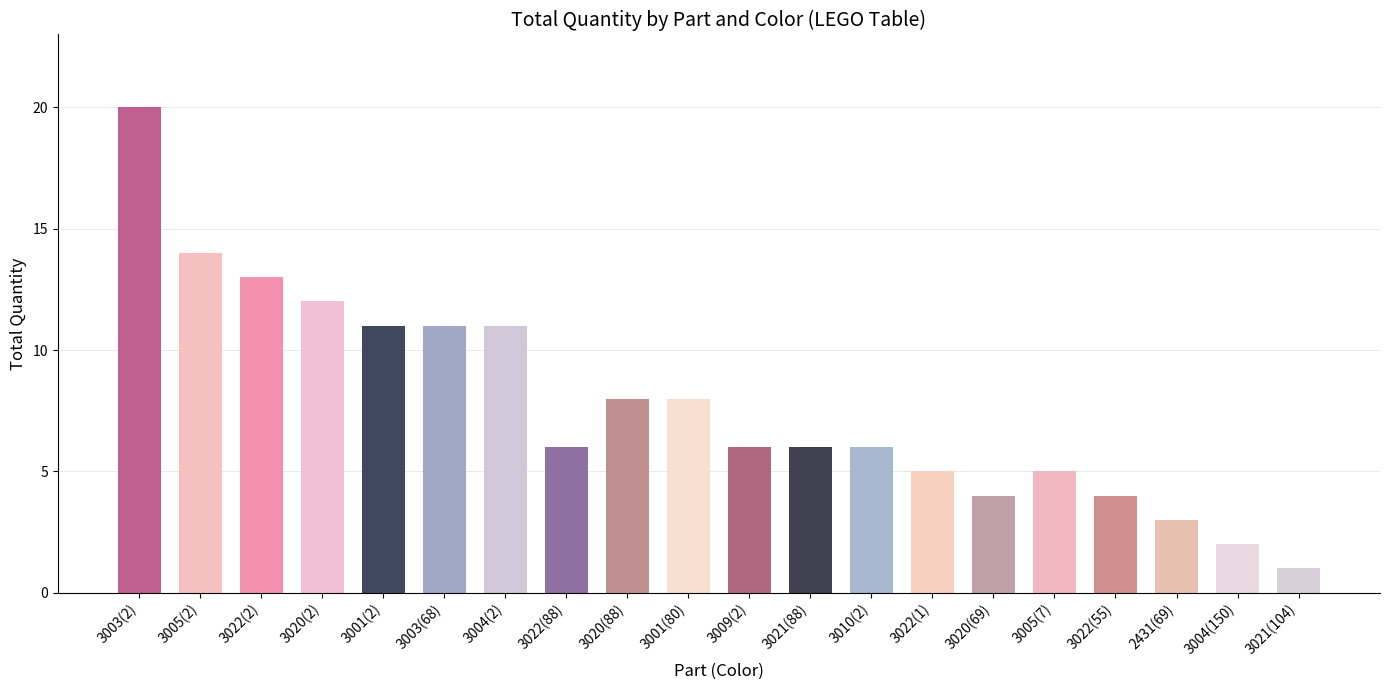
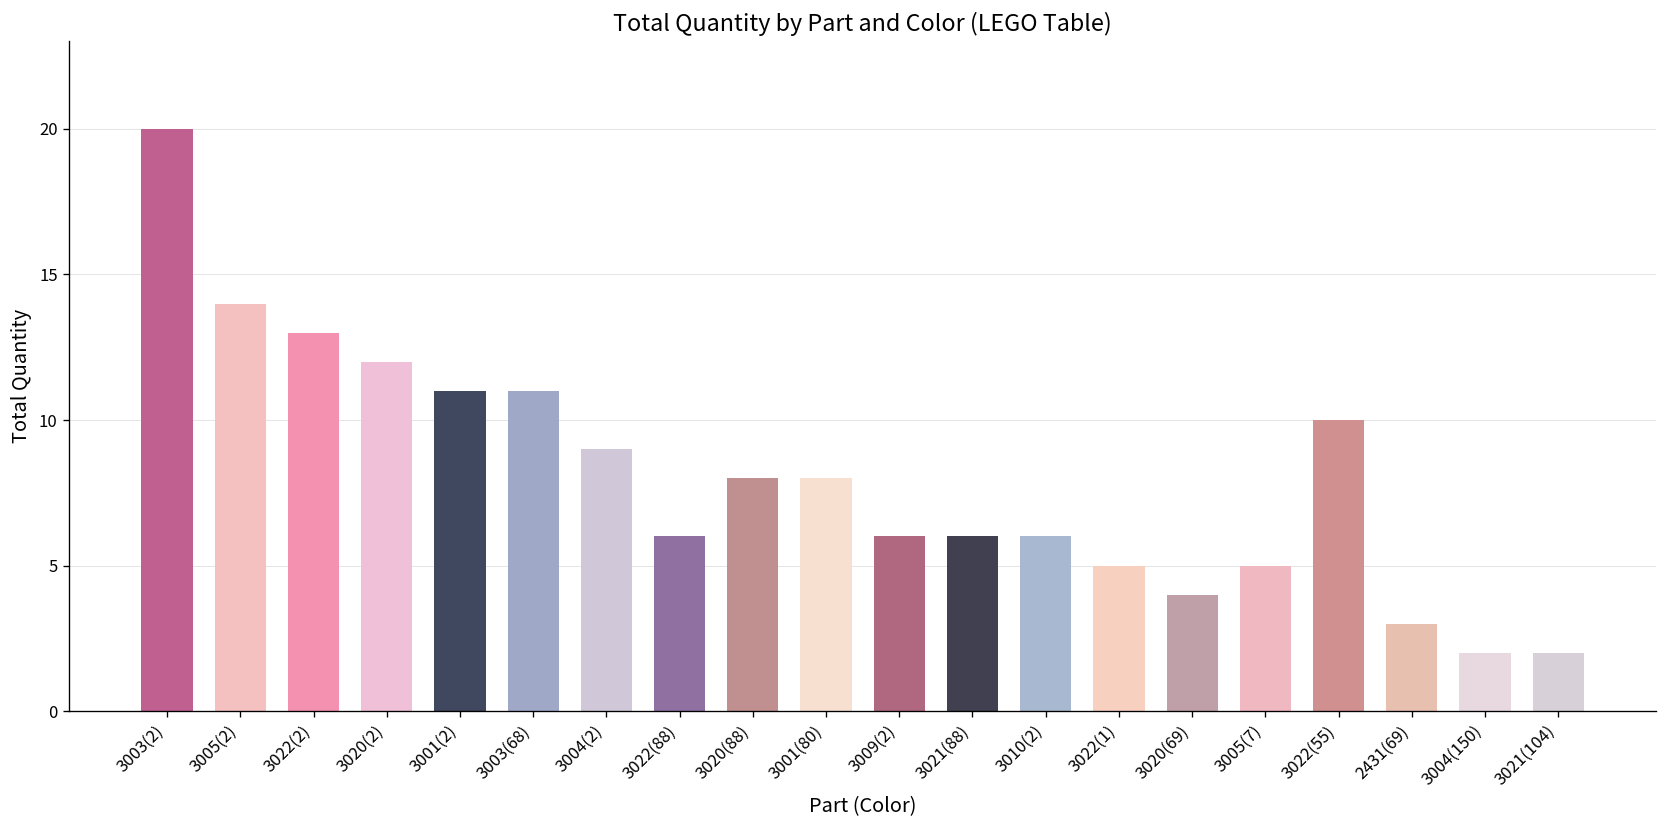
3004(2): 11 -> 9
3022(55): 4 -> 10
3021(104): 1 -> 2
